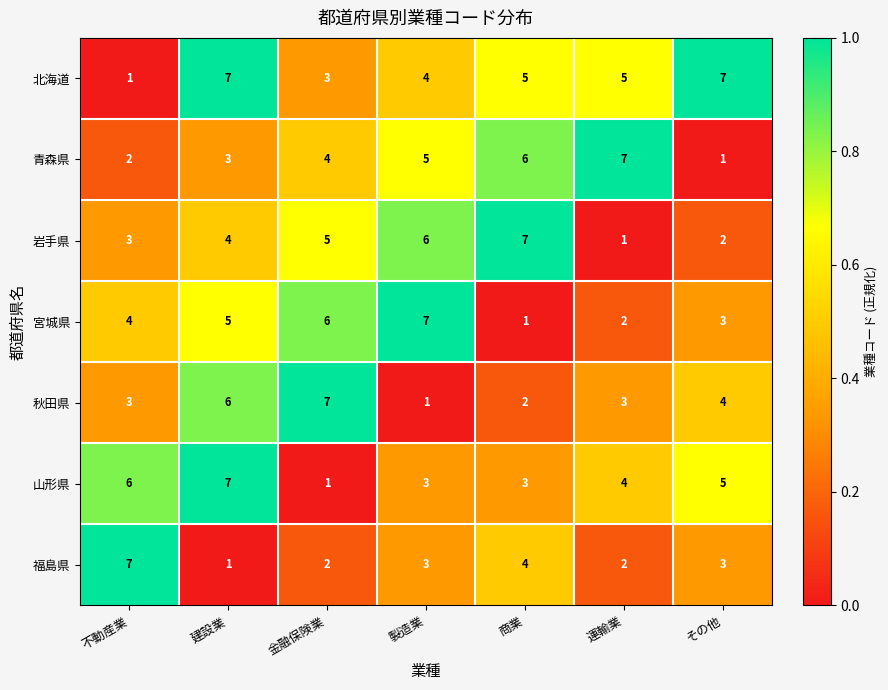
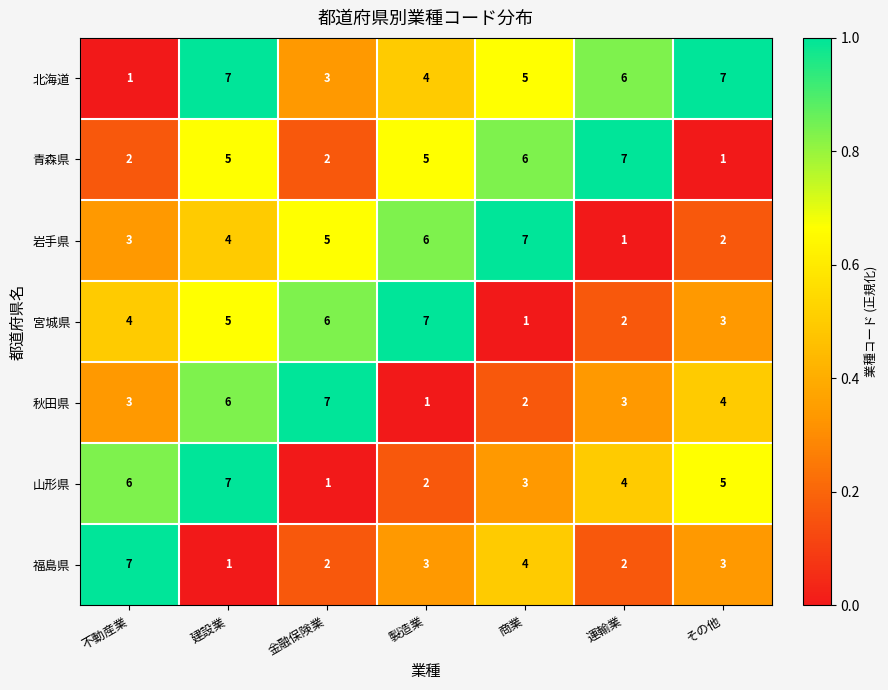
北海道, 運輸業: 5 -> 6
青森県, 建設業: 3 -> 5
青森県, 金融保険業: 4 -> 2
山形県, 製造業: 3 -> 2
